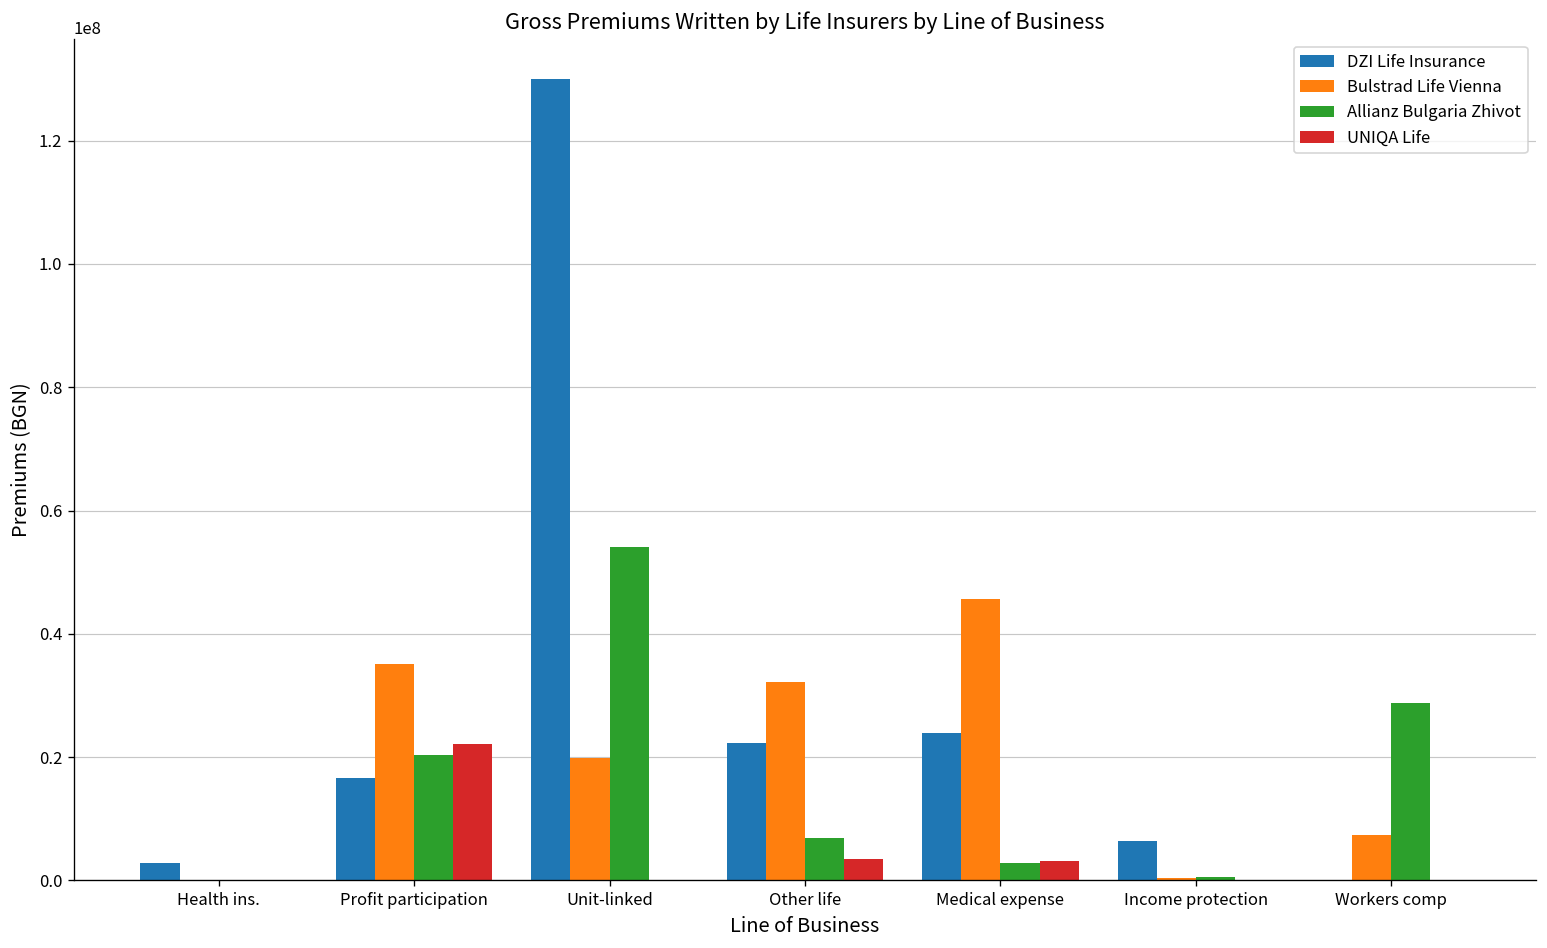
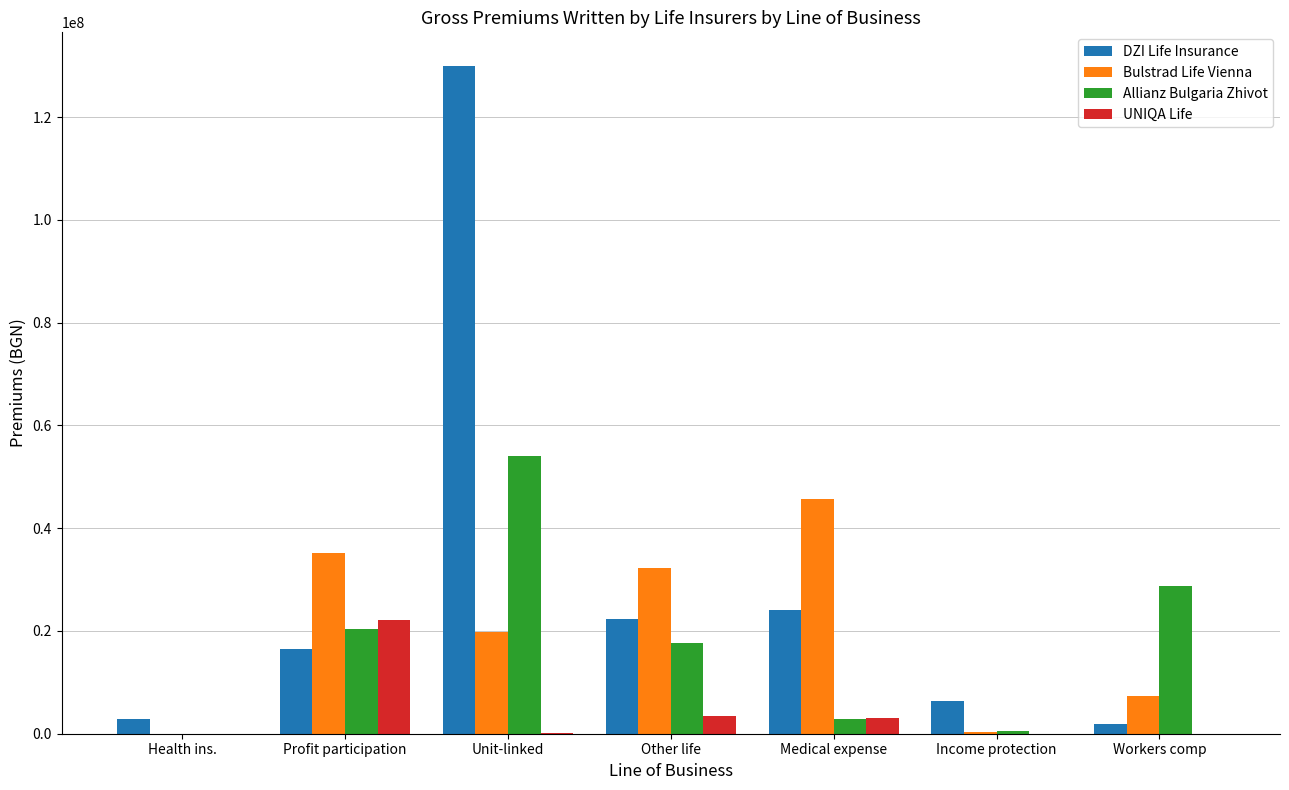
Allianz Bulgaria Zhivot, Other life: 7000000 -> 18000000
DZI Life Insurance, Workers comp: 0 -> 2000000
